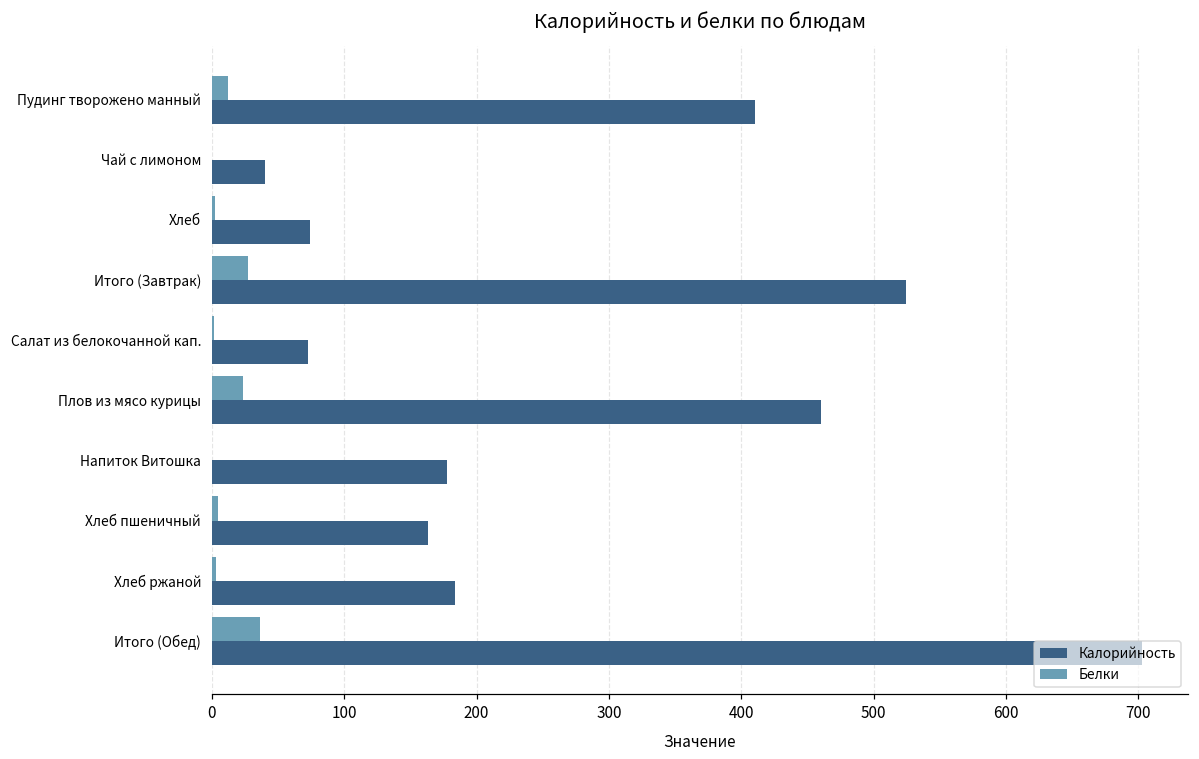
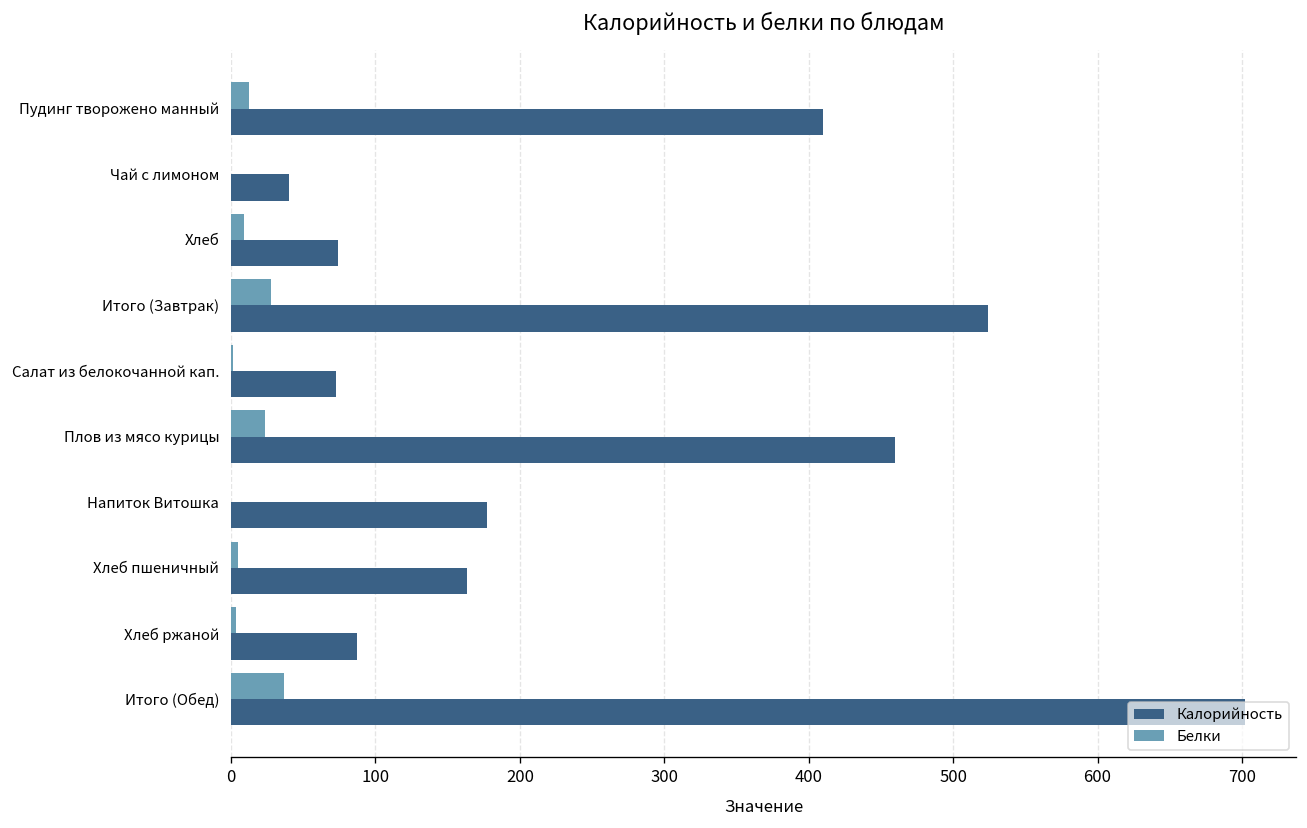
Белки, Хлеб: 2 -> 9
Калорийность, Хлеб ржаной: 184 -> 87
